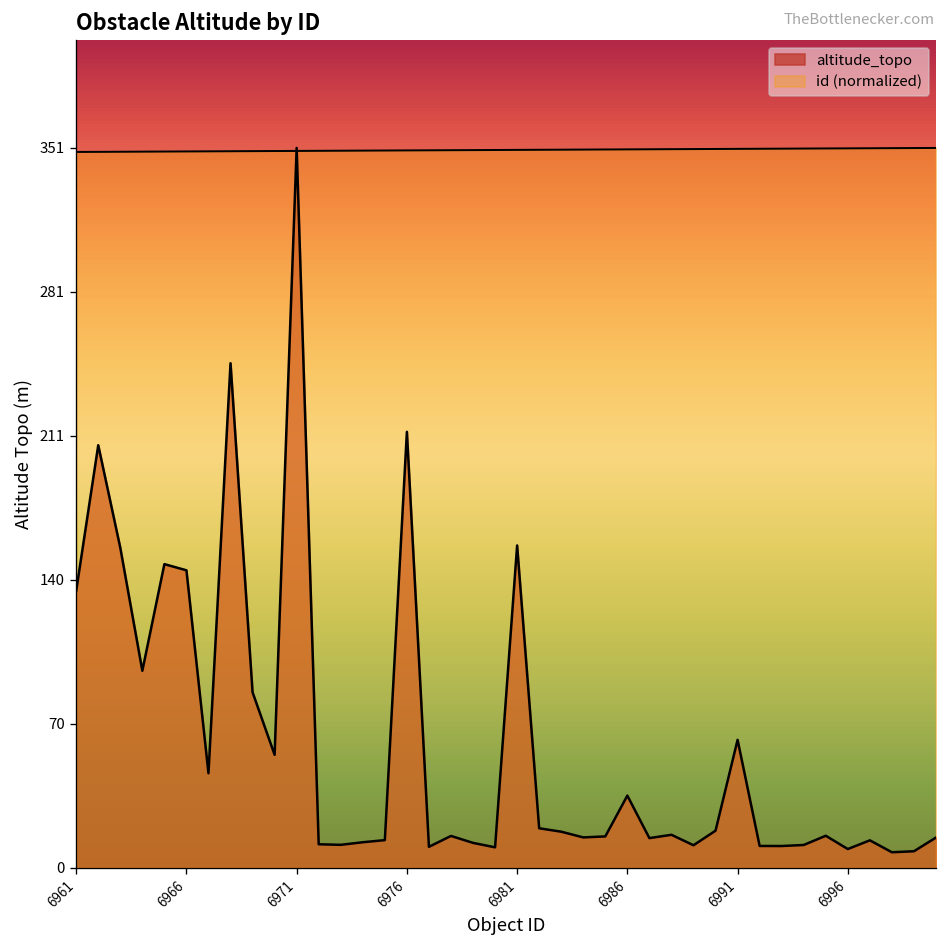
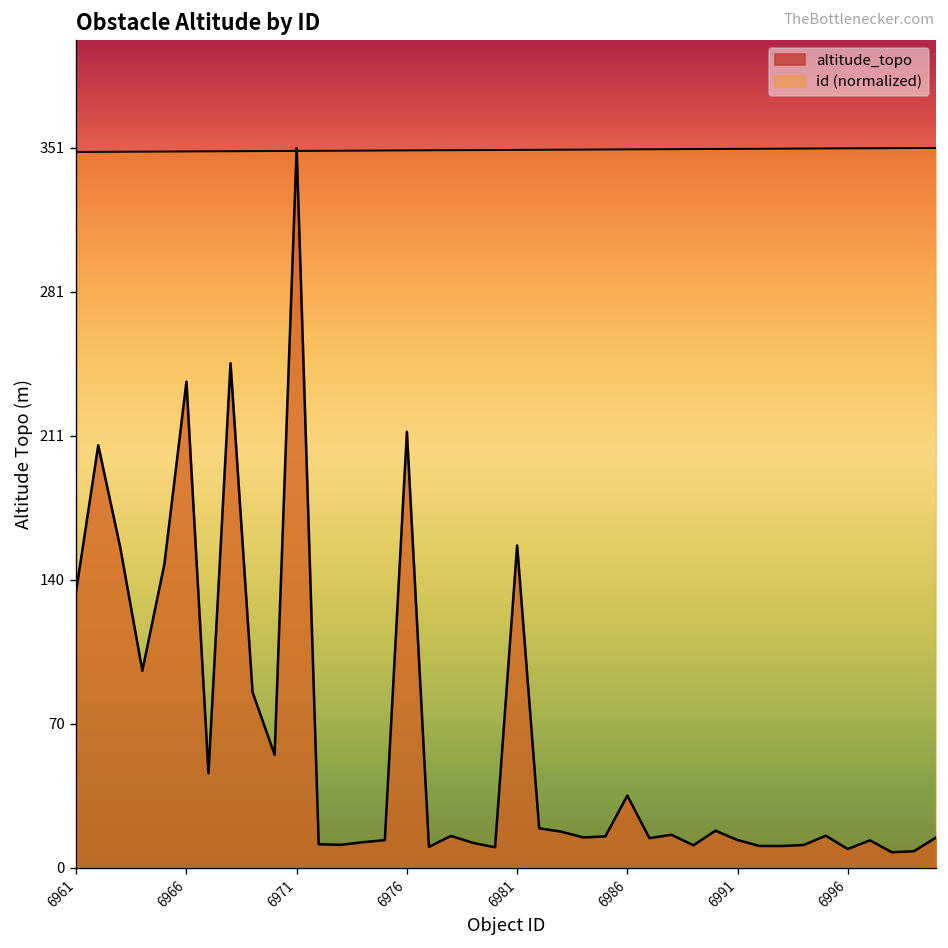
altitude_topo, 6966: 145 -> 237
altitude_topo, 6991: 62 -> 13
